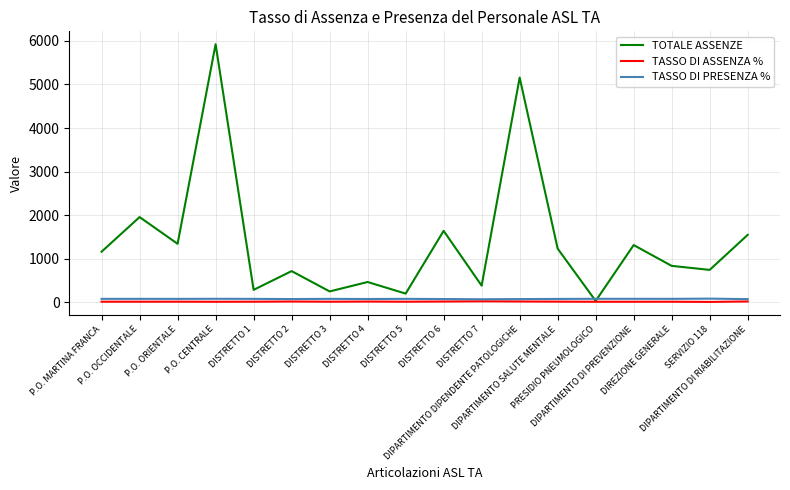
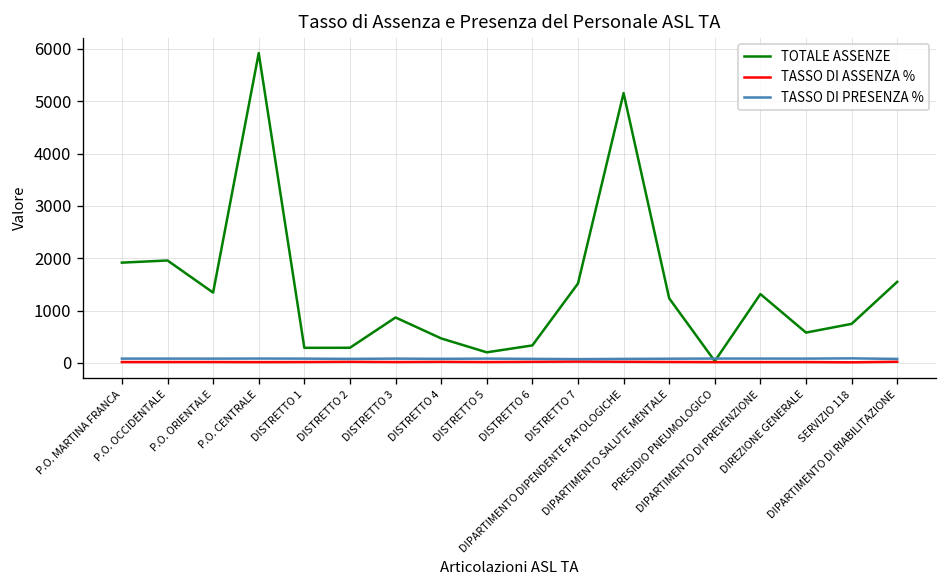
TOTALE ASSENZE, P.O. MARTINA FRANCA: 1200 -> 1900
TOTALE ASSENZE, DISTRETTO 2: 700 -> 300
TOTALE ASSENZE, DISTRETTO 3: 300 -> 900
TOTALE ASSENZE, DISTRETTO 6: 1600 -> 300
TOTALE ASSENZE, DISTRETTO 7: 400 -> 1500
TOTALE ASSENZE, DIREZIONE GENERALE: 800 -> 600
